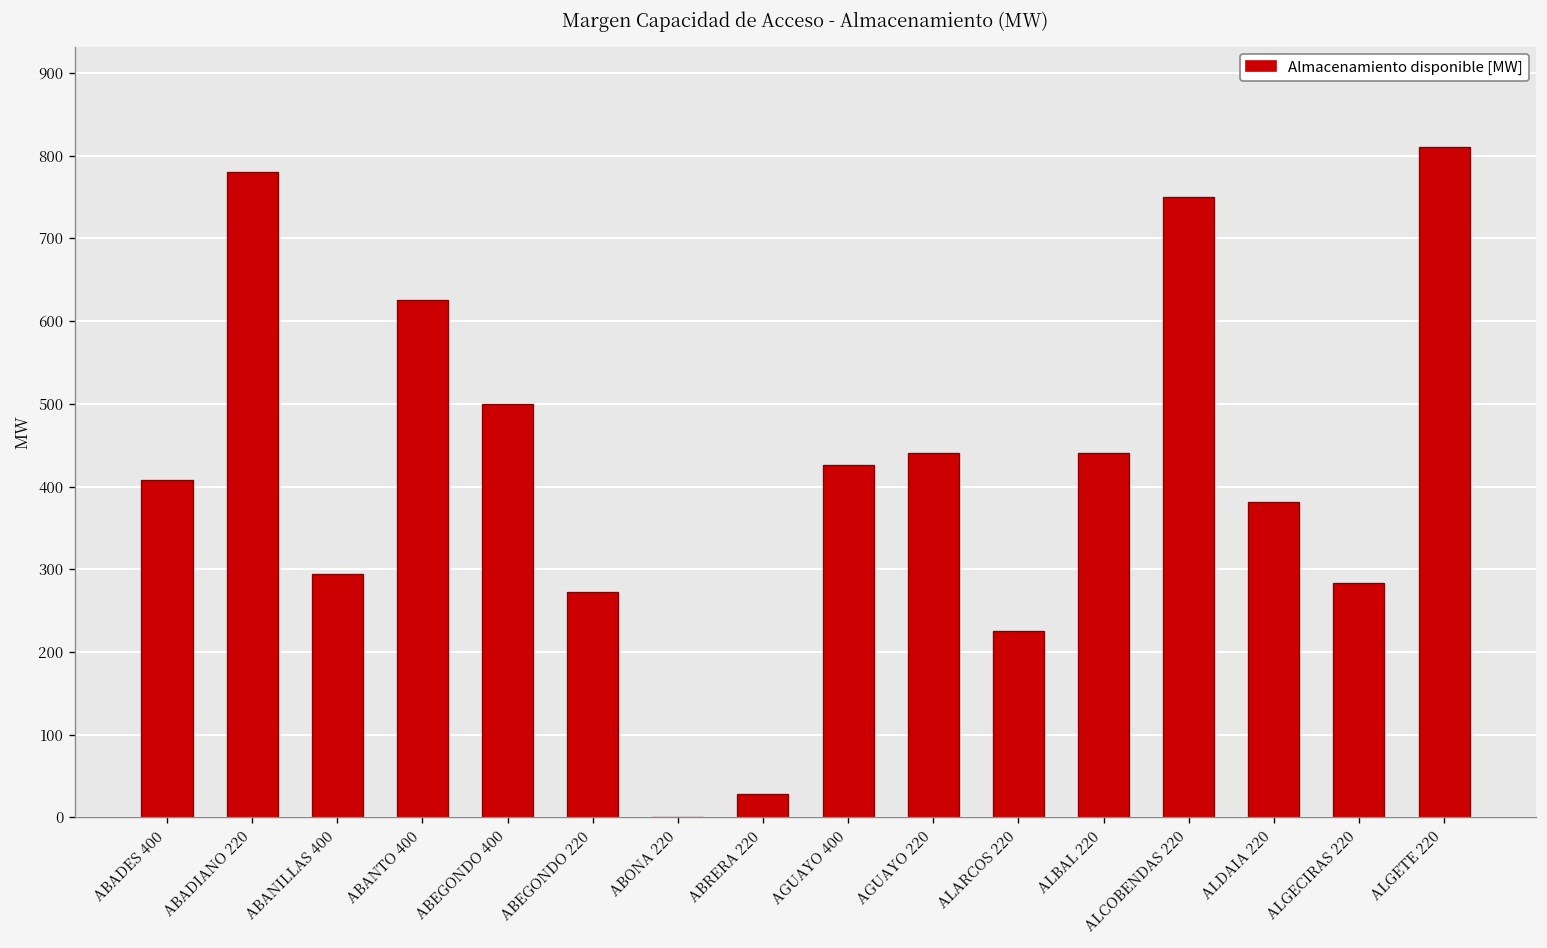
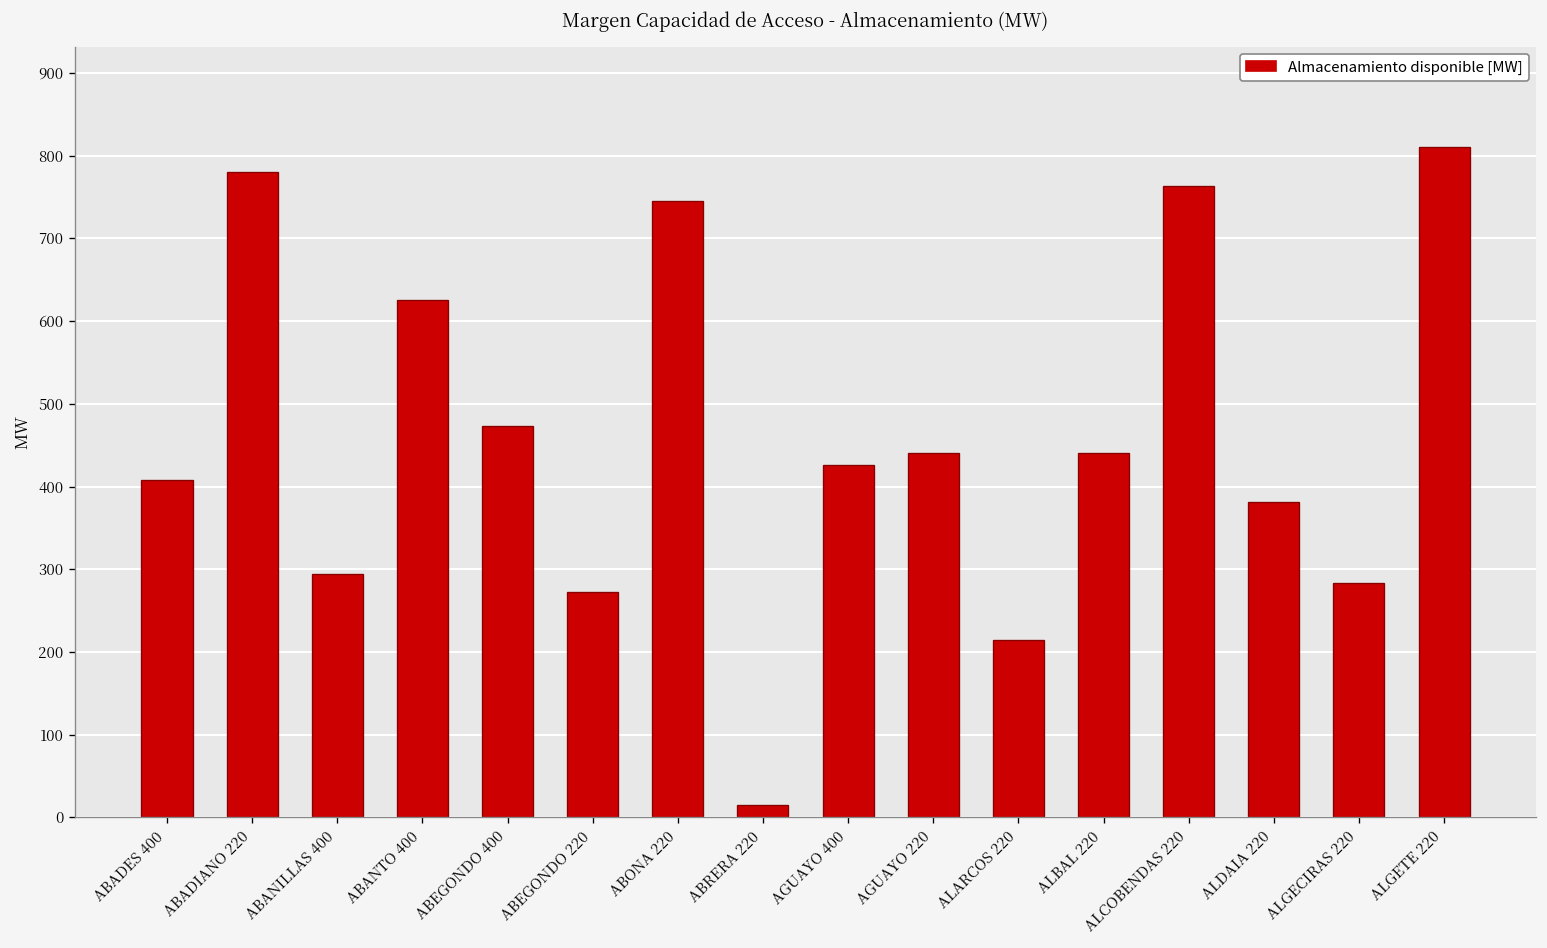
ABEGONDO 400: 500 -> 470
ABONA 220: 0 -> 750
ABRERA 220: 30 -> 20
ALARCOS 220: 230 -> 210
ALCOBENDAS 220: 750 -> 760
